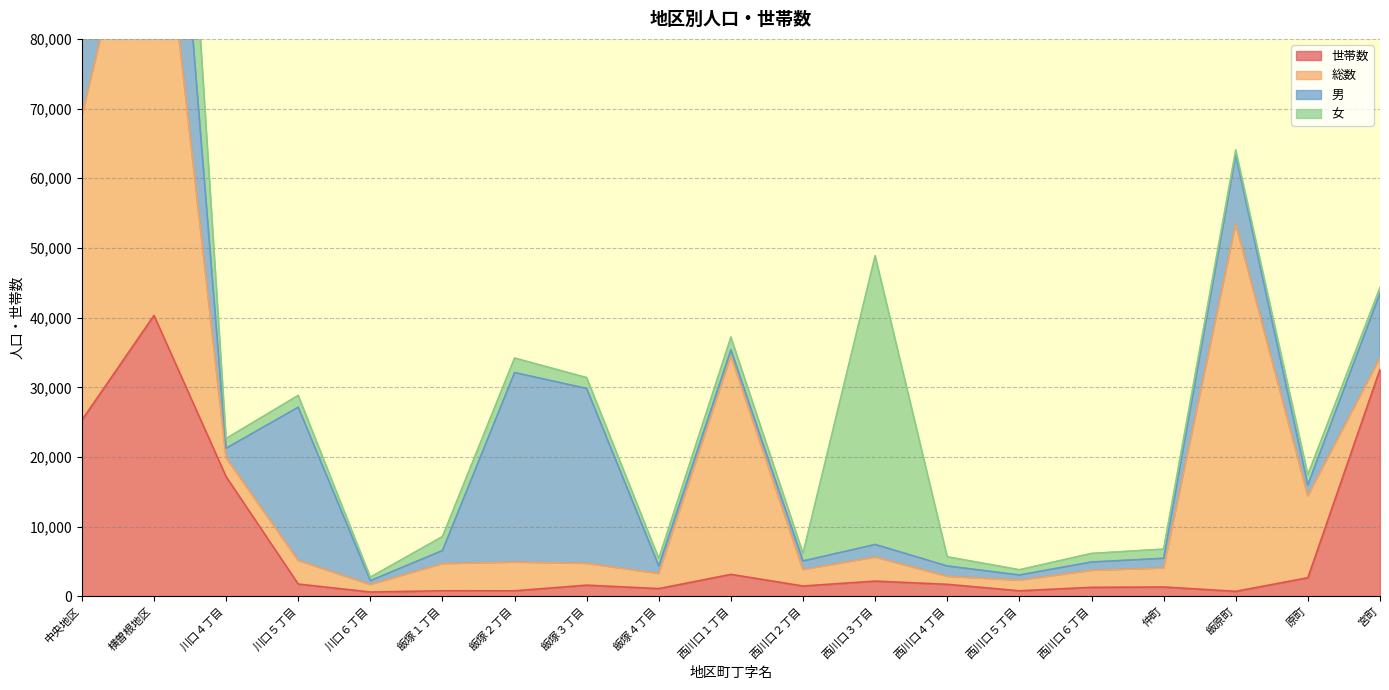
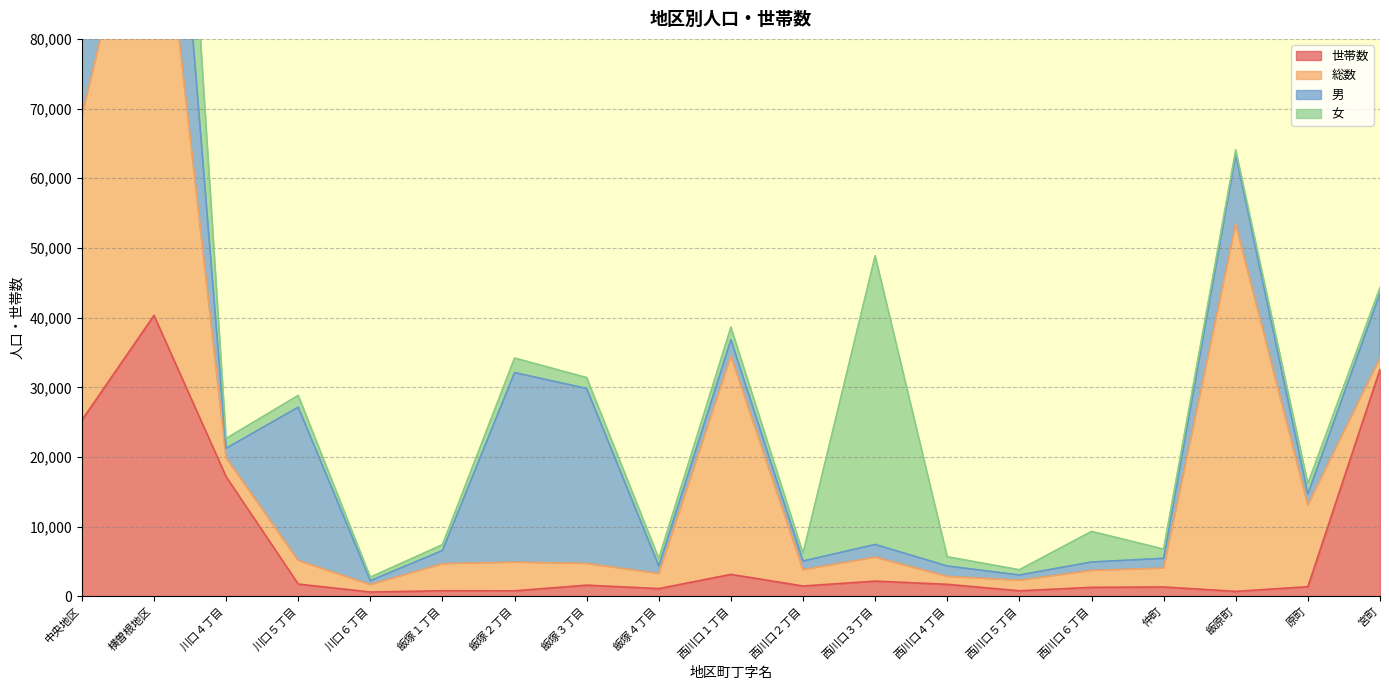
女, 飯塚１丁目: 2,000 -> 1,000
男, 西川口１丁目: 1,000 -> 2,000
女, 西川口６丁目: 1,000 -> 4,000
世帯数, 原町: 3,000 -> 1,000
